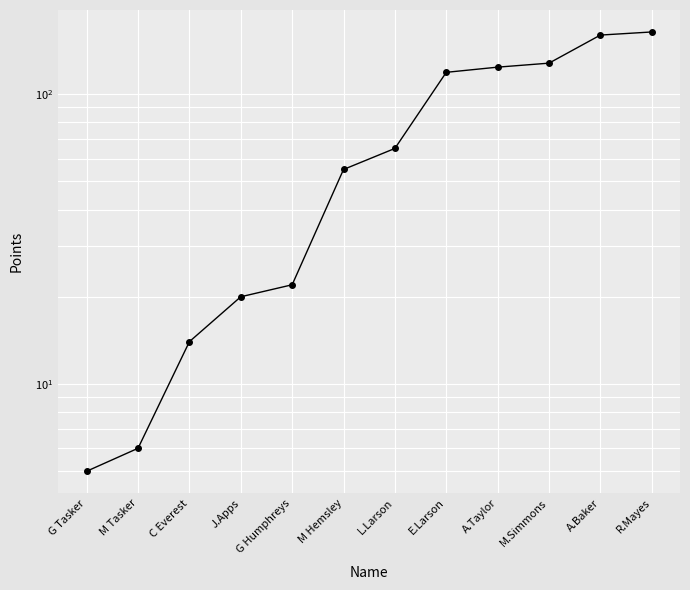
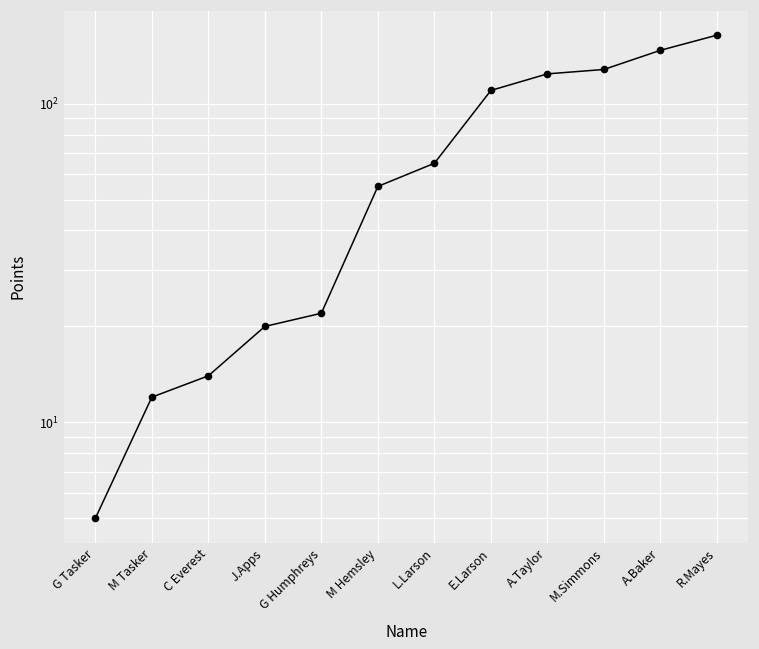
M Tasker: 6 -> 12
E.Larson: 119 -> 110
A.Baker: 160 -> 150
